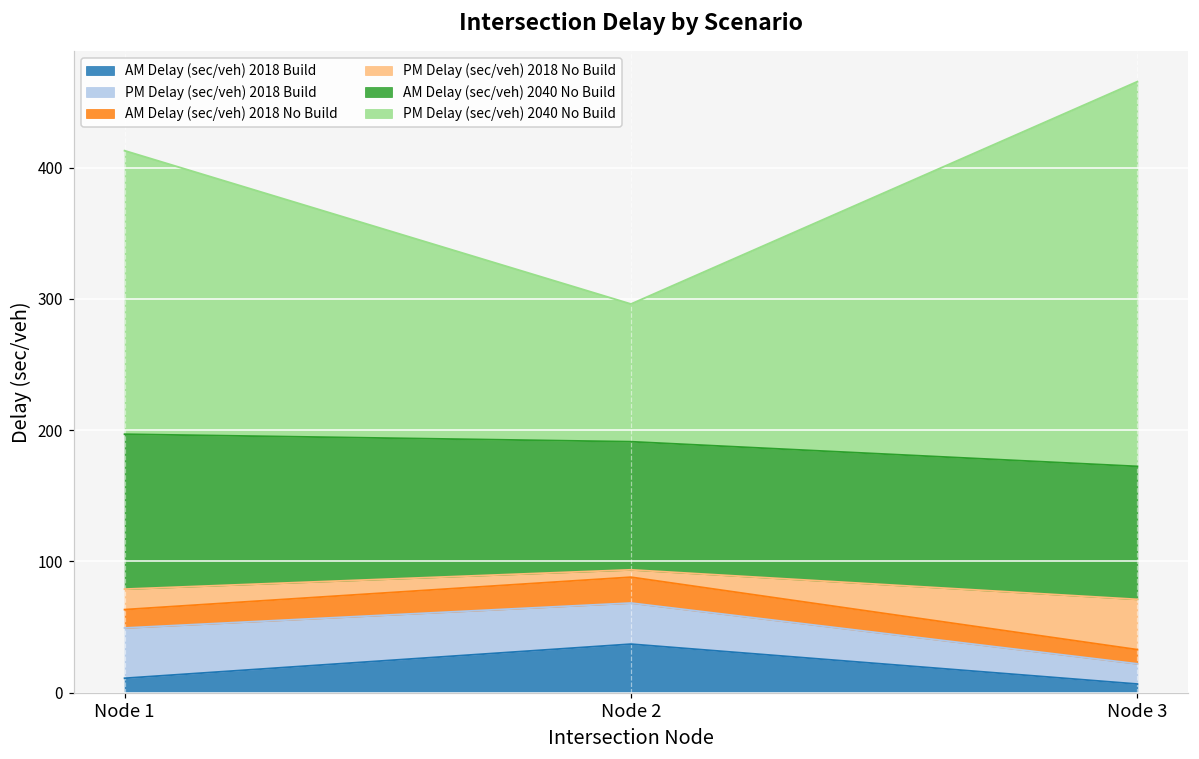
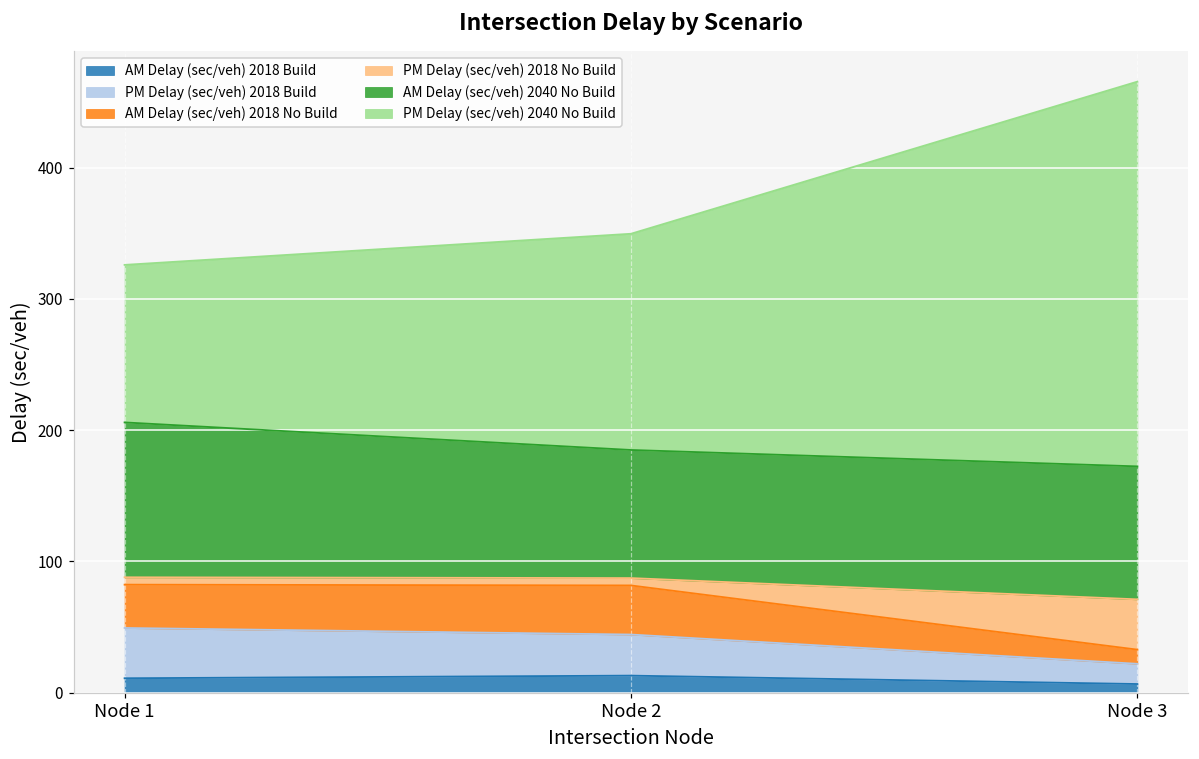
AM Delay (sec/veh) 2018 No Build, Node 1: 14 -> 33
PM Delay (sec/veh) 2018 No Build, Node 1: 16 -> 6
PM Delay (sec/veh) 2040 No Build, Node 1: 216 -> 120
AM Delay (sec/veh) 2018 Build, Node 2: 37 -> 13
AM Delay (sec/veh) 2018 No Build, Node 2: 20 -> 37
PM Delay (sec/veh) 2040 No Build, Node 2: 105 -> 165
